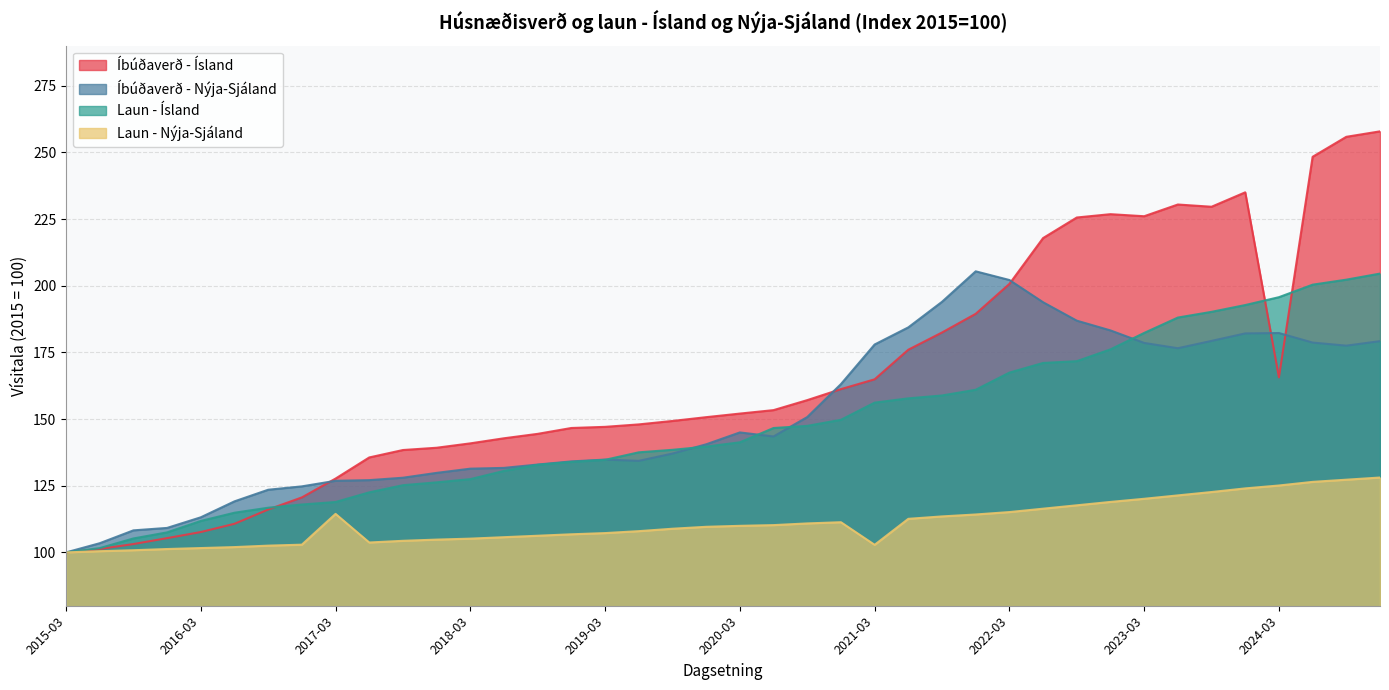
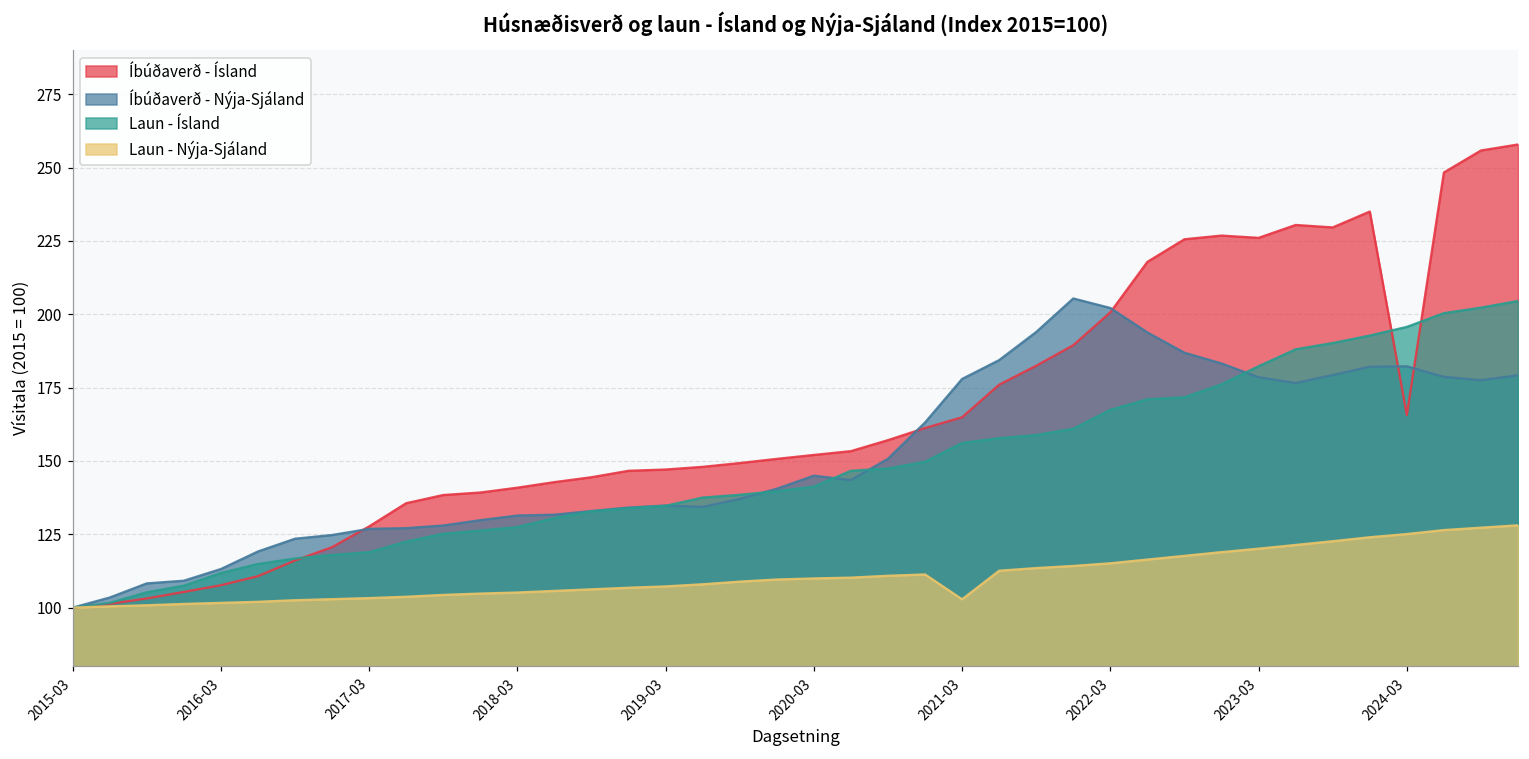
Laun - Nýja-Sjáland, 2017-03: 114 -> 103
